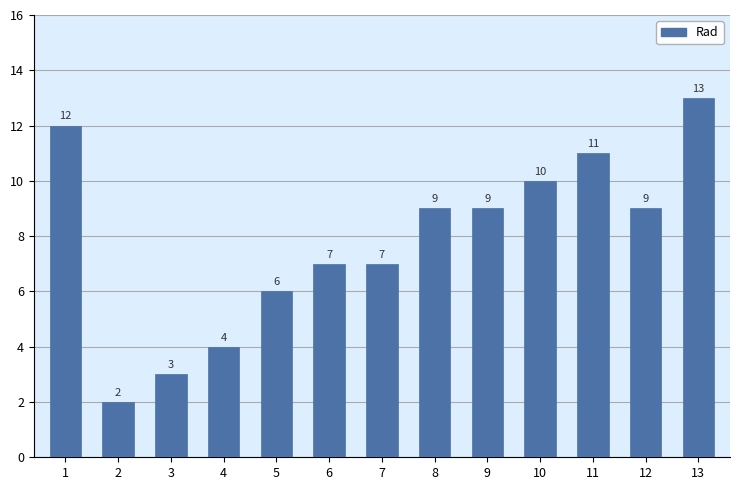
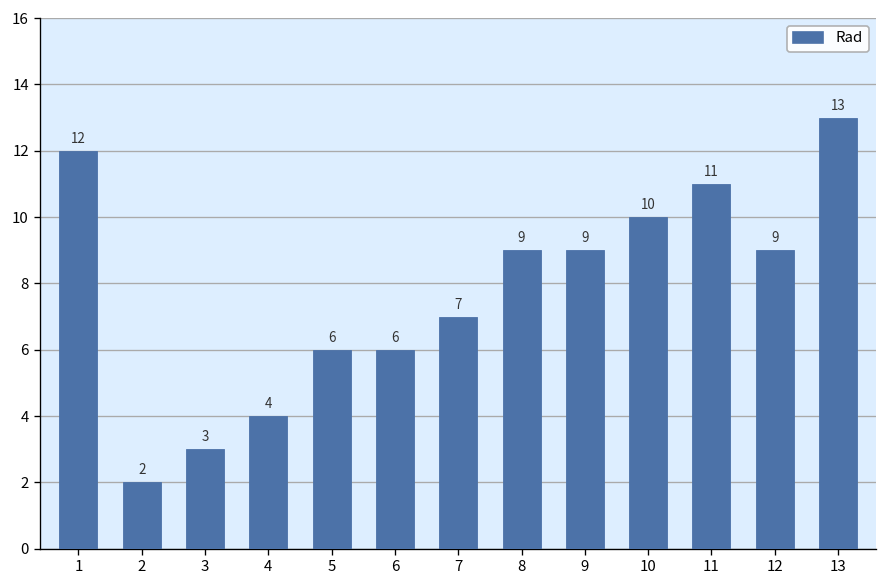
6: 7 -> 6
